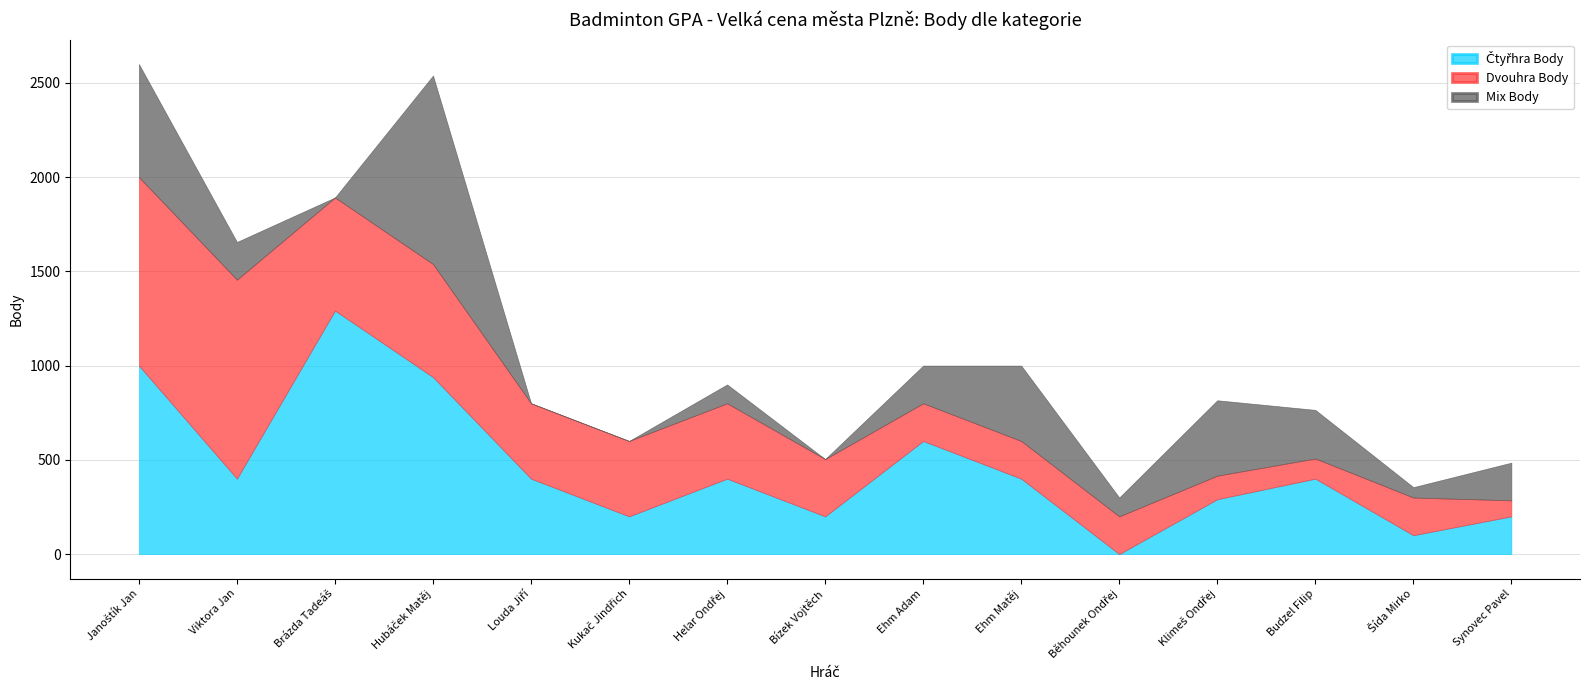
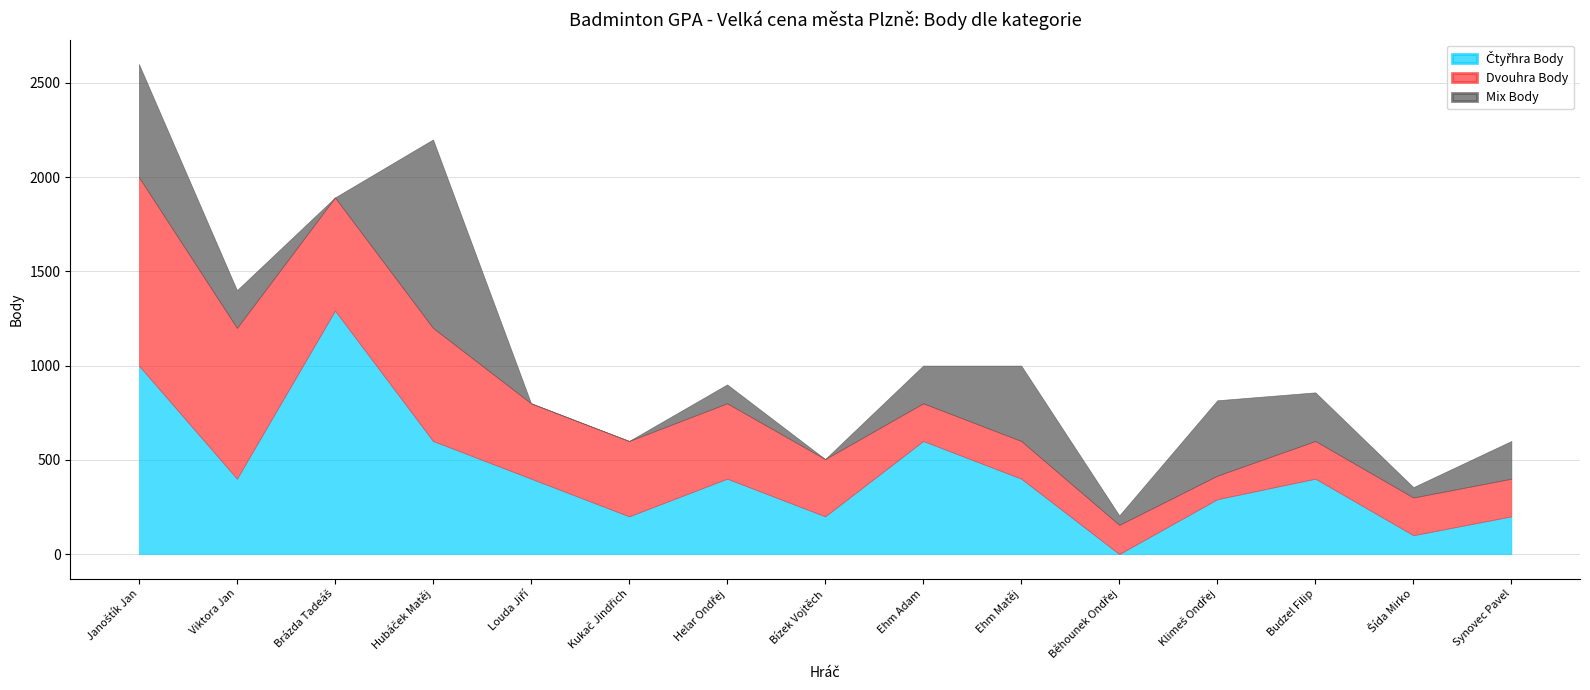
Dvouhra Body, Viktora Jan: 1060 -> 800
Čtyřhra Body, Hubáček Matěj: 940 -> 600
Dvouhra Body, Běhounek Ondřej: 200 -> 160
Mix Body, Běhounek Ondřej: 100 -> 50
Dvouhra Body, Budzel Filip: 110 -> 200
Dvouhra Body, Synovec Pavel: 90 -> 200
